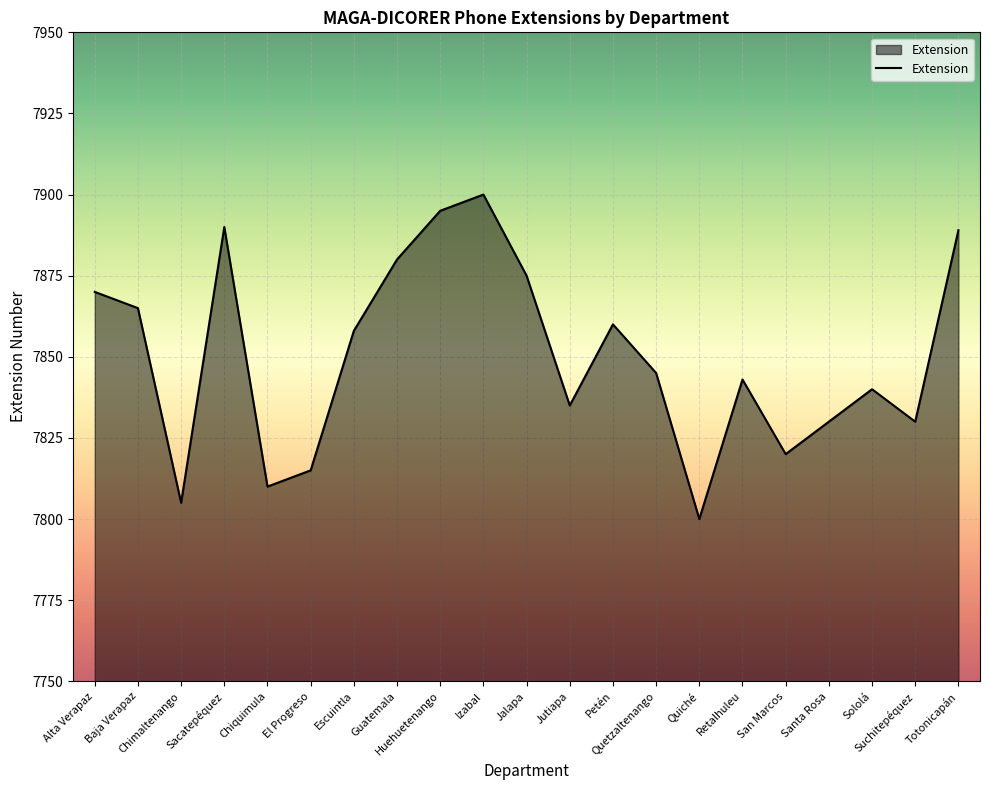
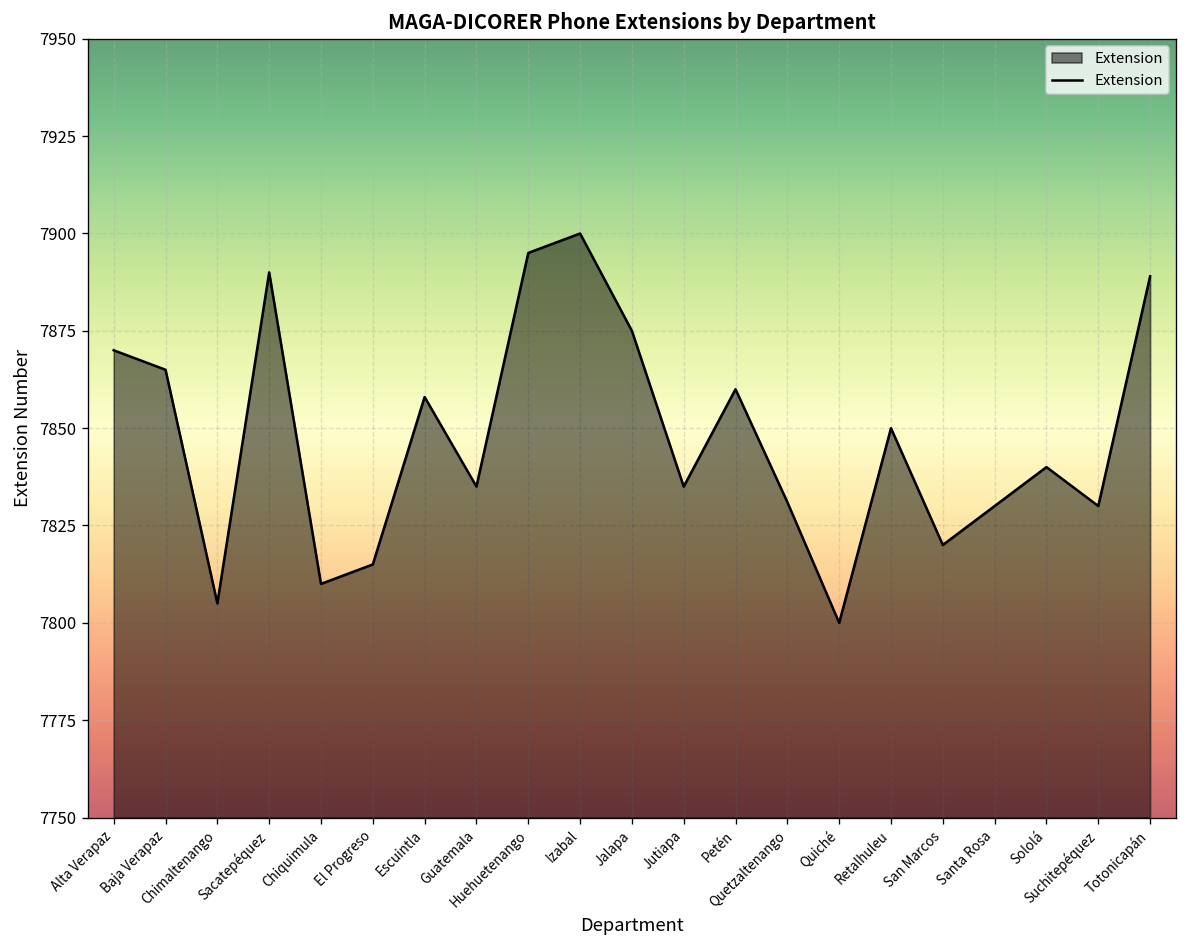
Guatemala: 7880 -> 7835
Quetzaltenango: 7845 -> 7831
Retalhuleu: 7843 -> 7850
